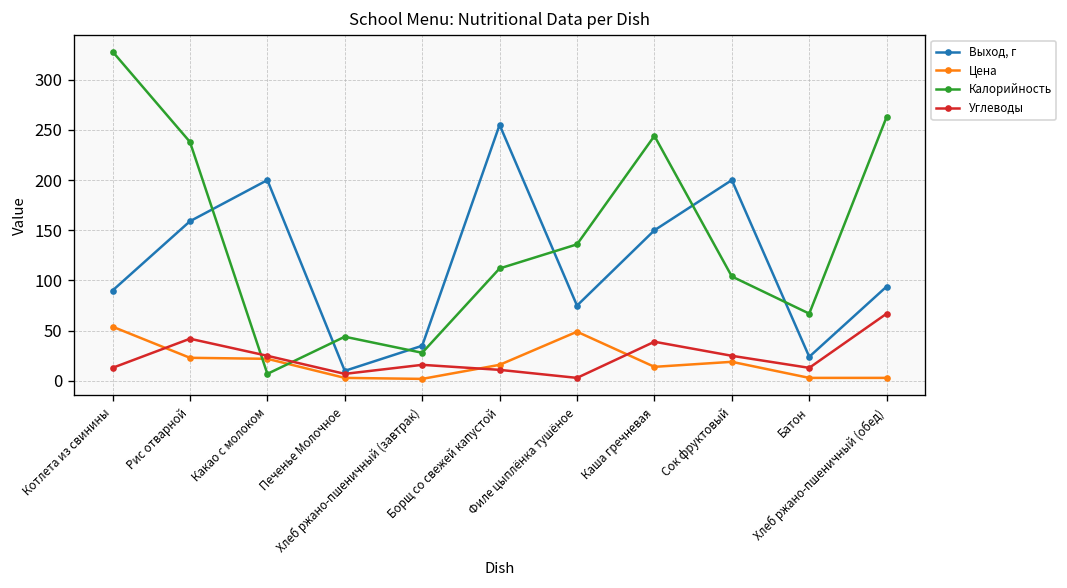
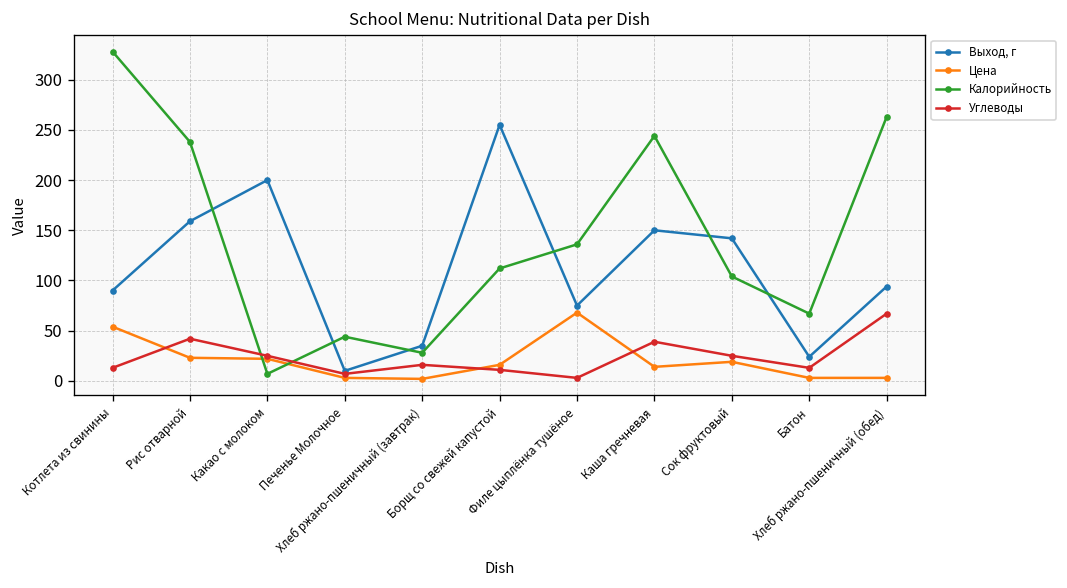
Цена, Филе цыплёнка тушёное: 50 -> 70
Выход, г, Сок фруктовый: 200 -> 140
